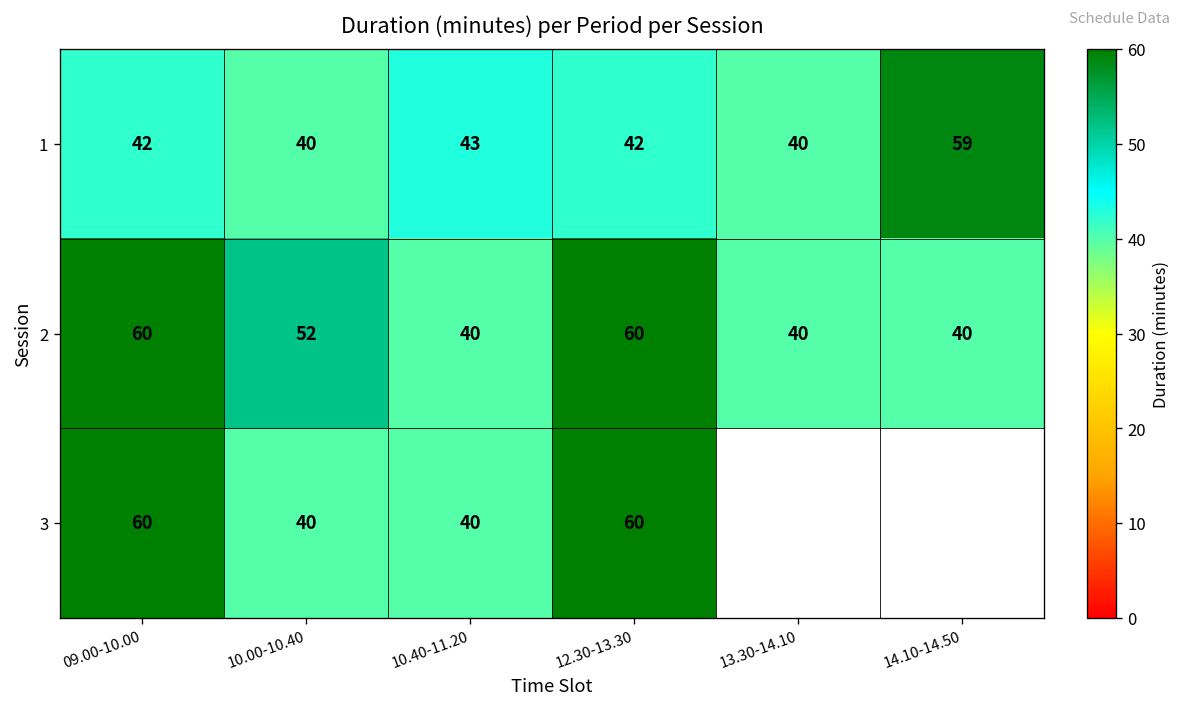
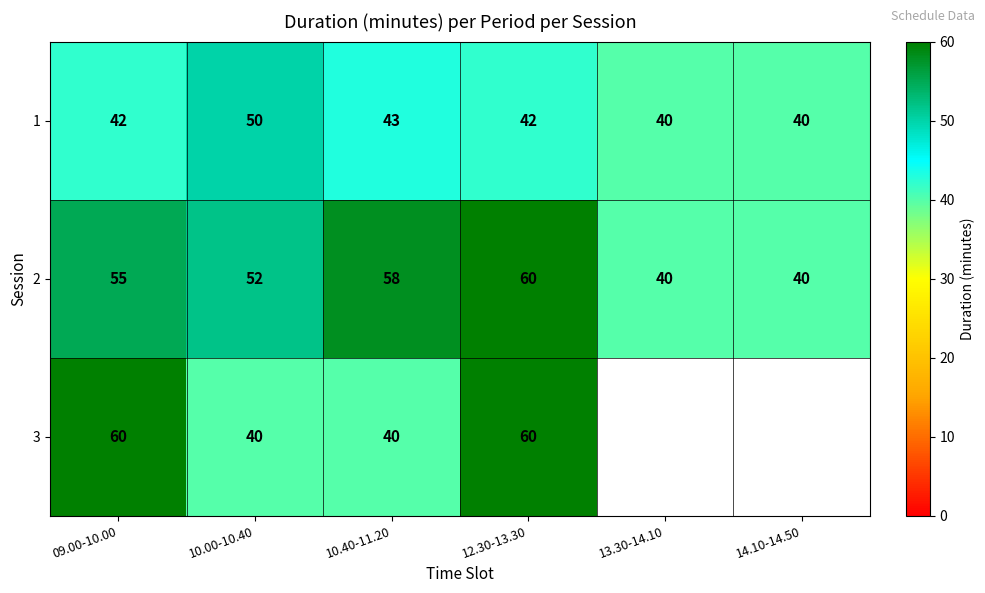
1, 10.00-10.40: 40 -> 50
1, 14.10-14.50: 59 -> 40
2, 09.00-10.00: 60 -> 55
2, 10.40-11.20: 40 -> 58
